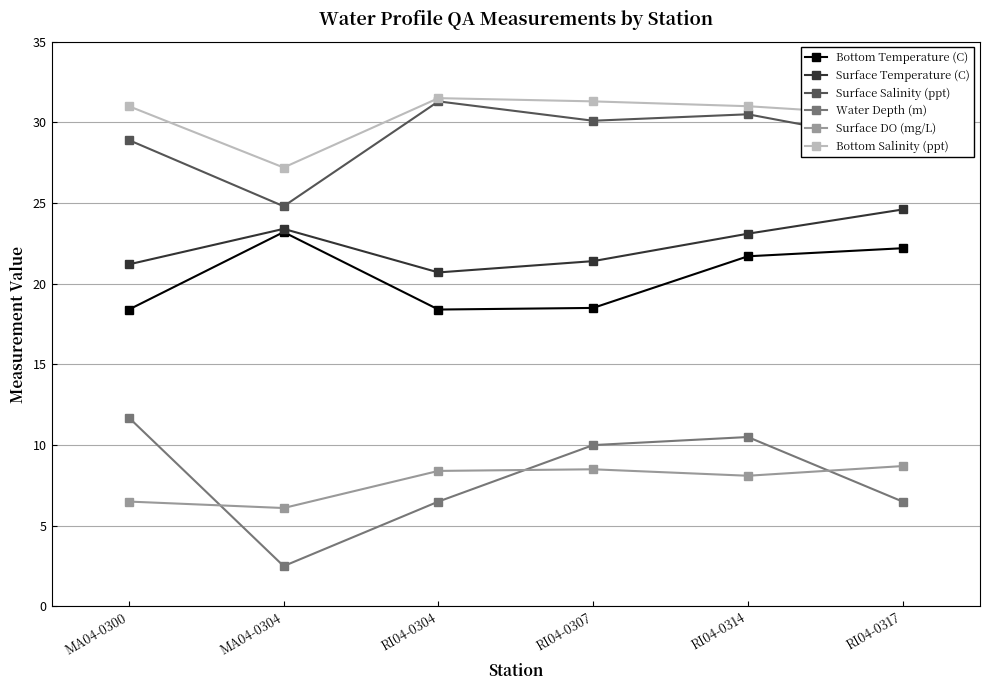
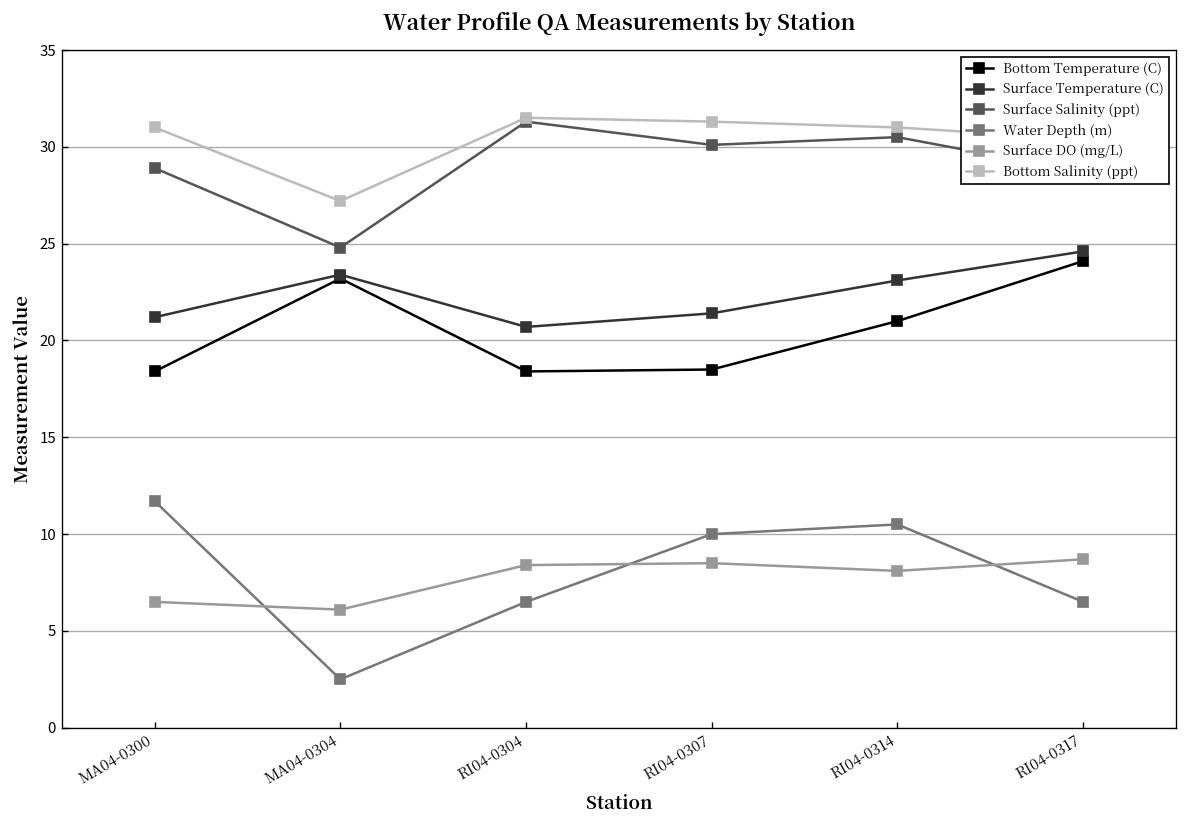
Bottom Temperature (C), RI04-0314: 21.7 -> 21.0
Bottom Temperature (C), RI04-0317: 22.2 -> 24.1
